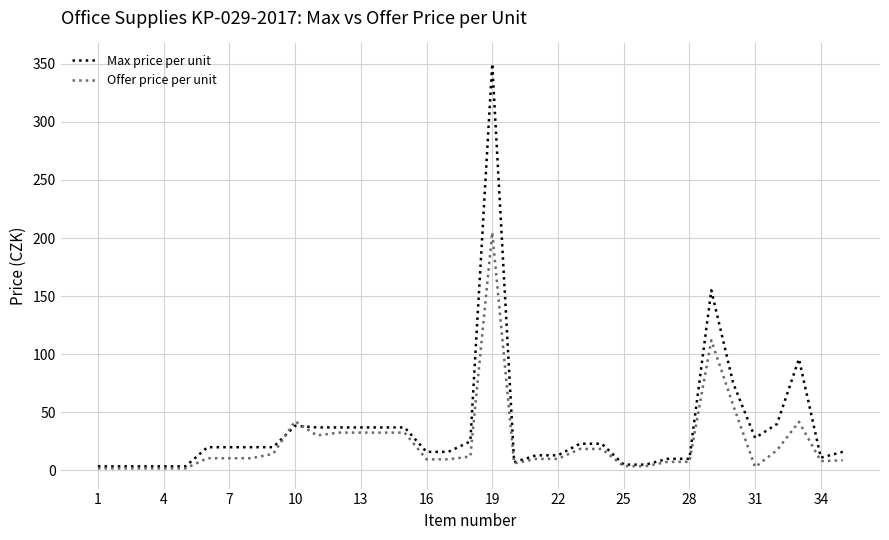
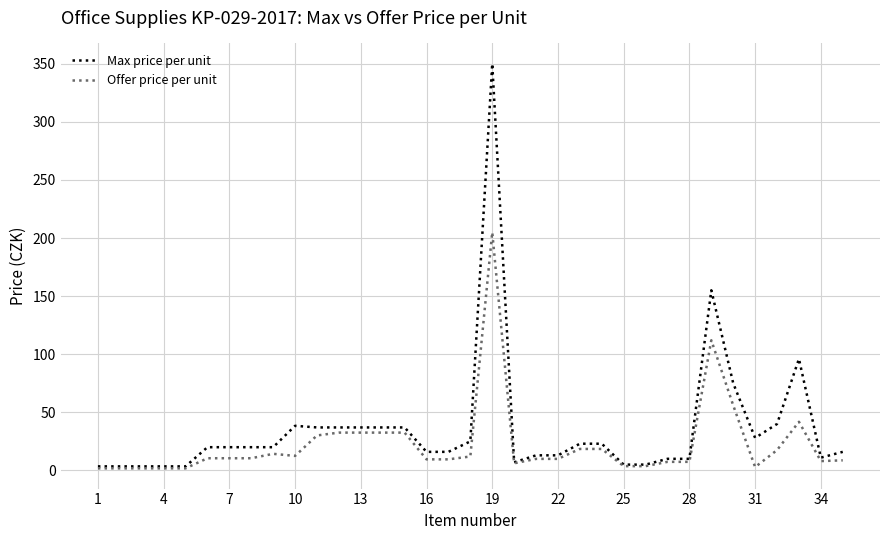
Offer price per unit, 10: 42 -> 13
